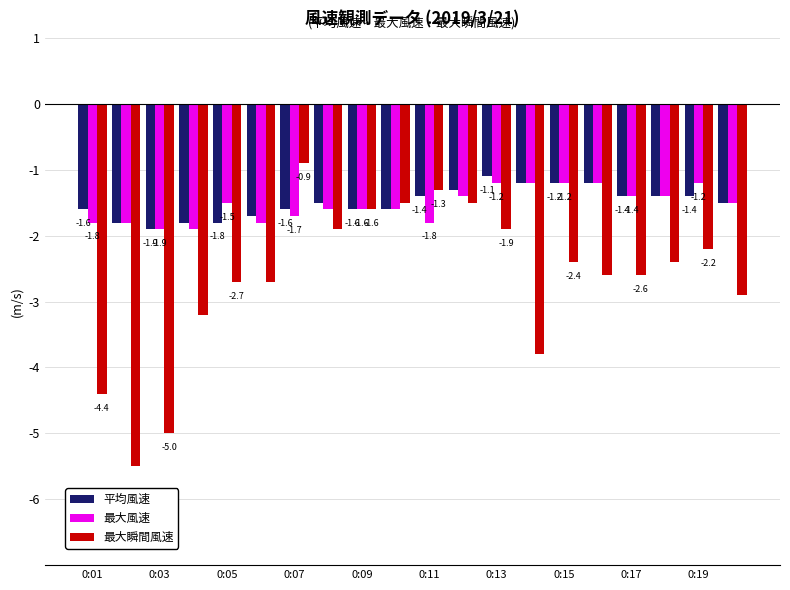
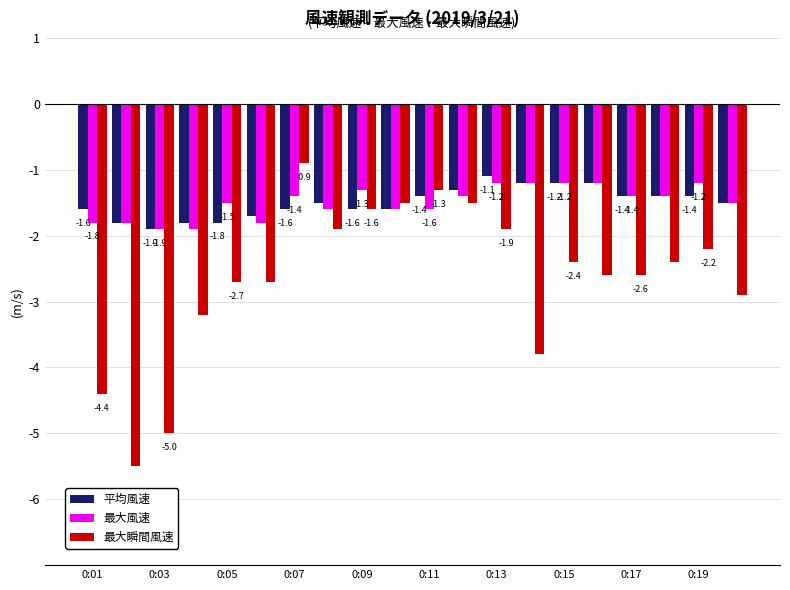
最大風速, 0:07: -1.7 -> -1.4
最大風速, 0:09: -1.6 -> -1.3
最大風速, 0:11: -1.8 -> -1.6
